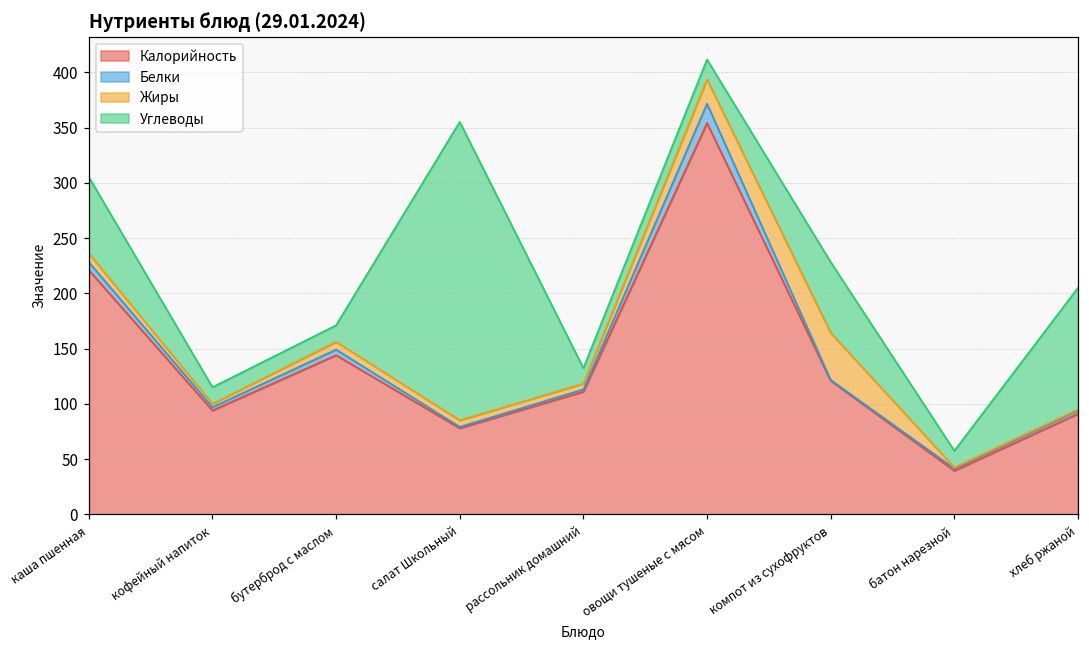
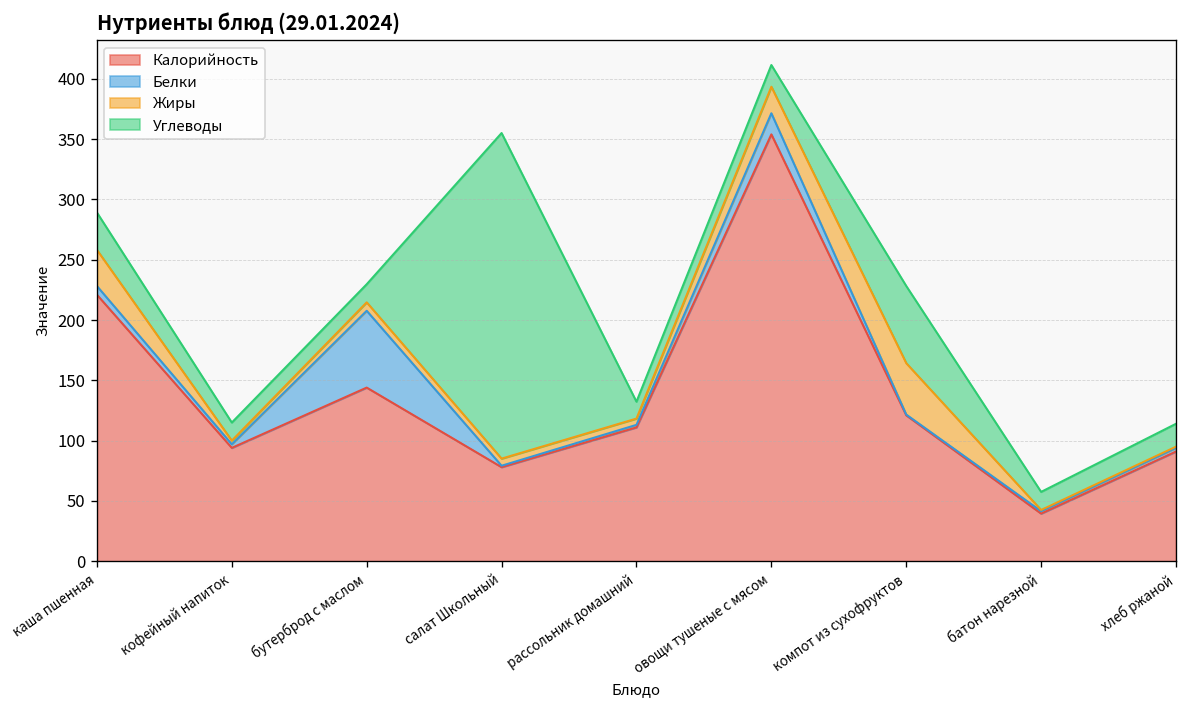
Жиры, каша пшенная: 8 -> 30
Углеводы, каша пшенная: 69 -> 31
Белки, бутерброд с маслом: 5 -> 64
Углеводы, хлеб ржаной: 110 -> 19
